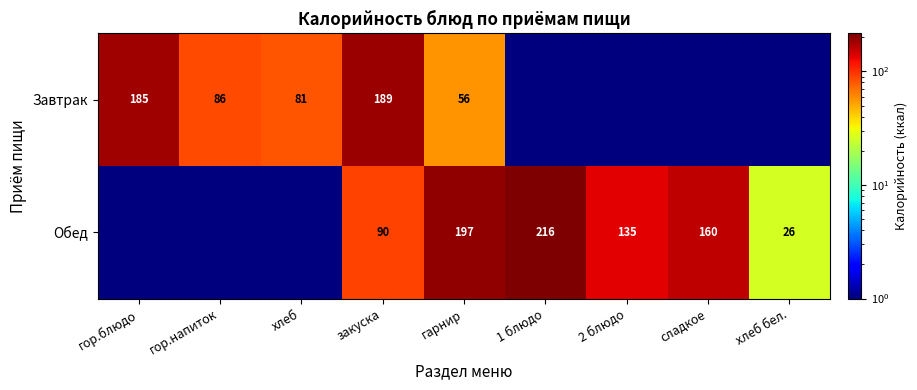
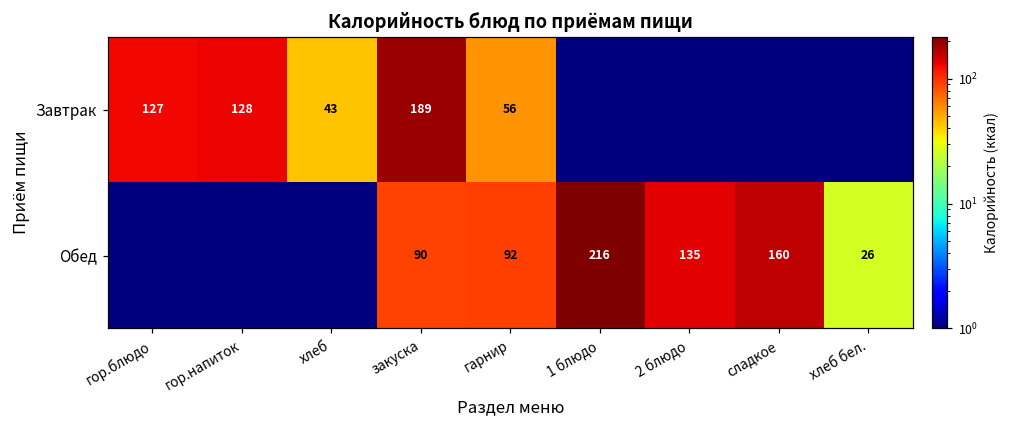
Завтрак, гор.блюдо: 185 -> 127
Завтрак, гор.напиток: 86 -> 128
Завтрак, хлеб: 81 -> 43
Обед, гарнир: 197 -> 92
